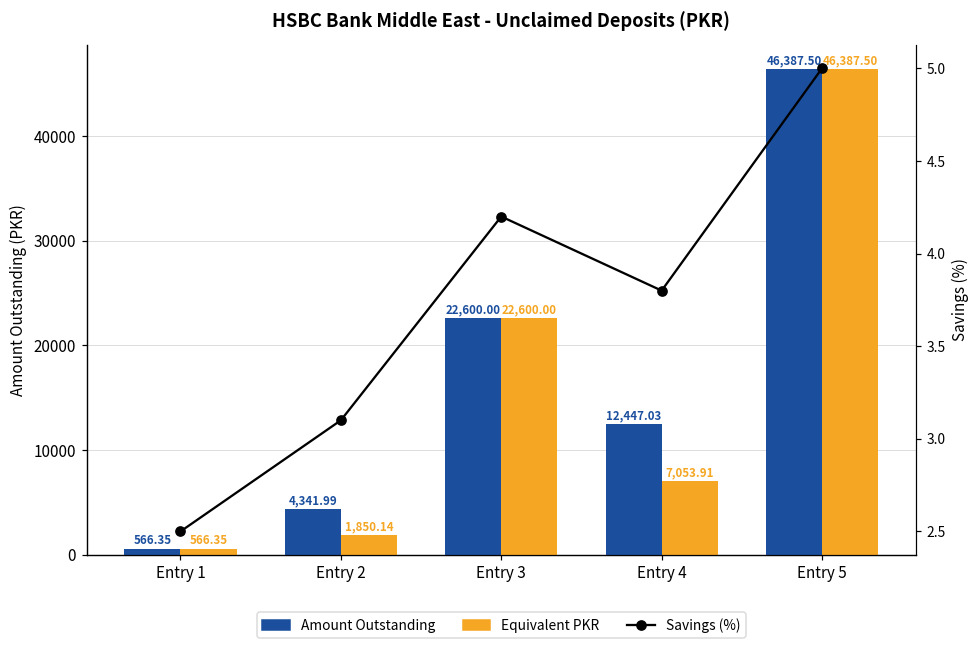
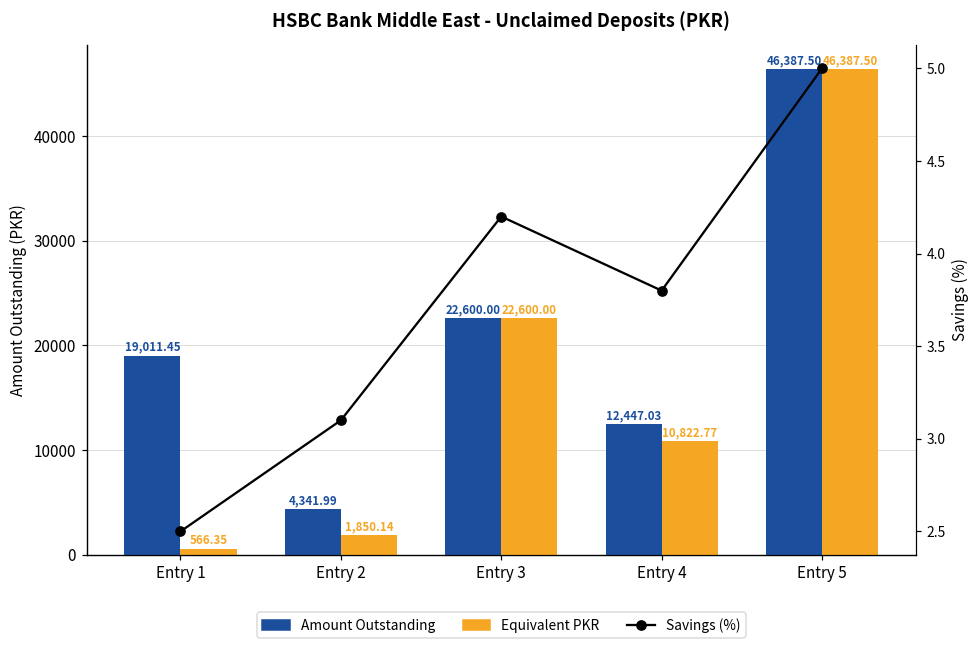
Amount Outstanding, Entry 1: 566.35 -> 19,011.45
Equivalent PKR, Entry 4: 7,053.91 -> 10,822.77
